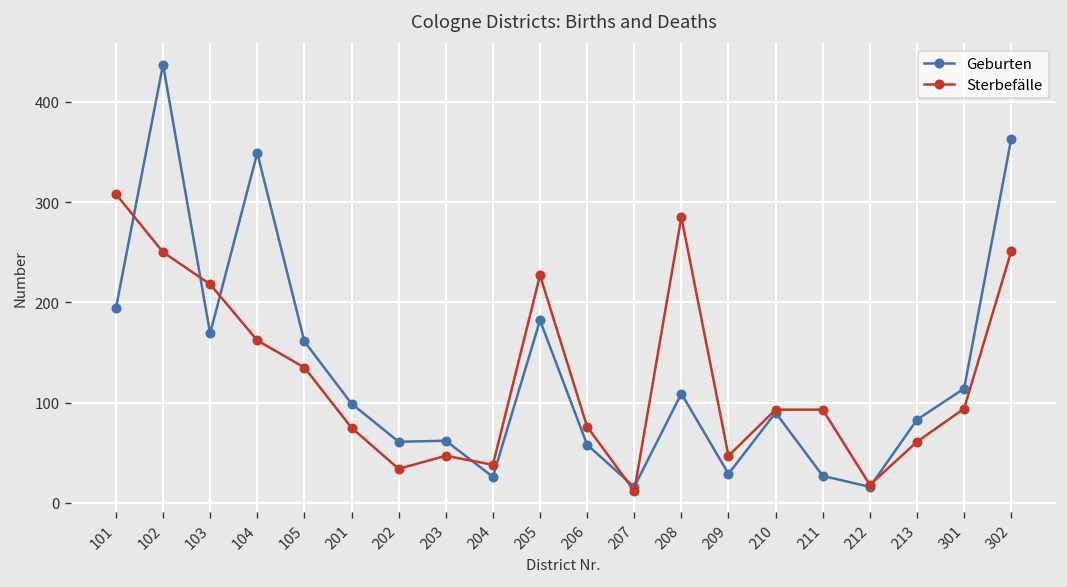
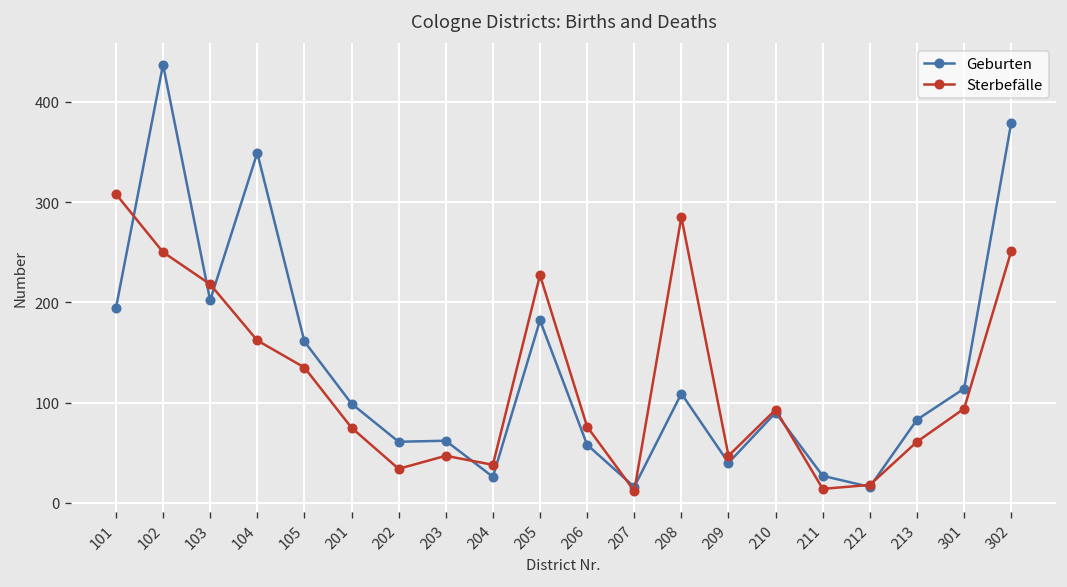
Geburten, 103: 170 -> 200
Geburten, 209: 30 -> 40
Sterbefälle, 211: 90 -> 10
Geburten, 302: 360 -> 380
